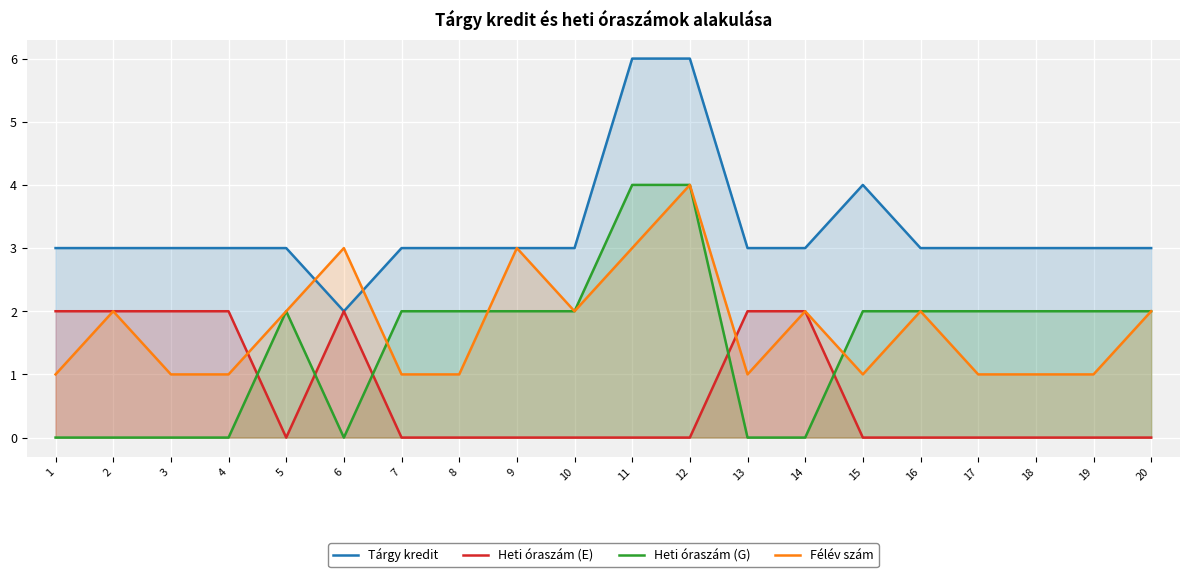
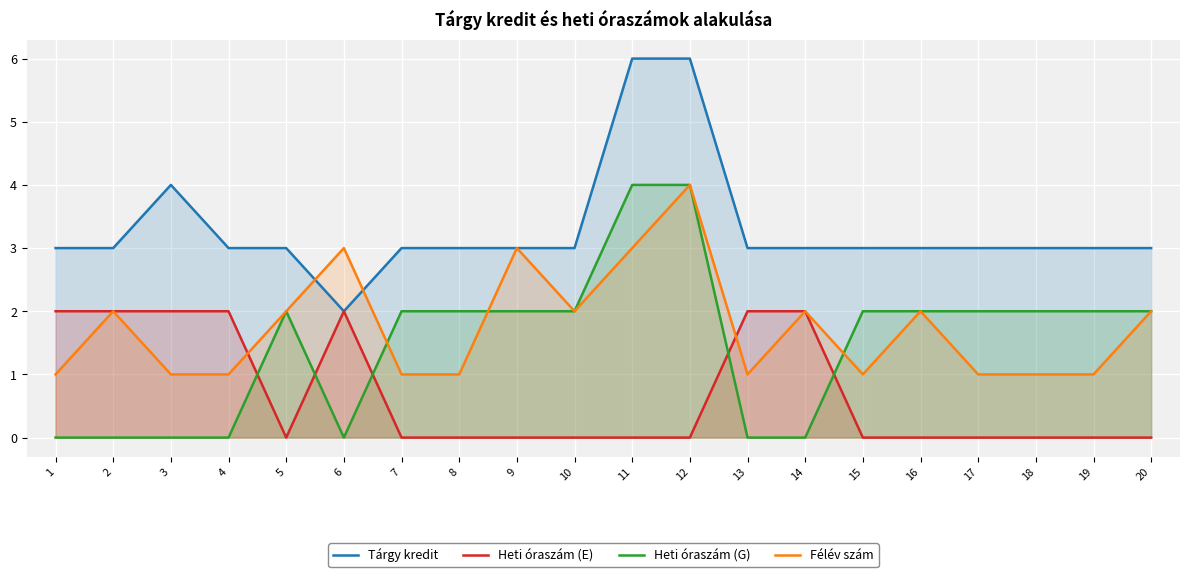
Tárgy kredit, 3: 3 -> 4
Tárgy kredit, 15: 4 -> 3
